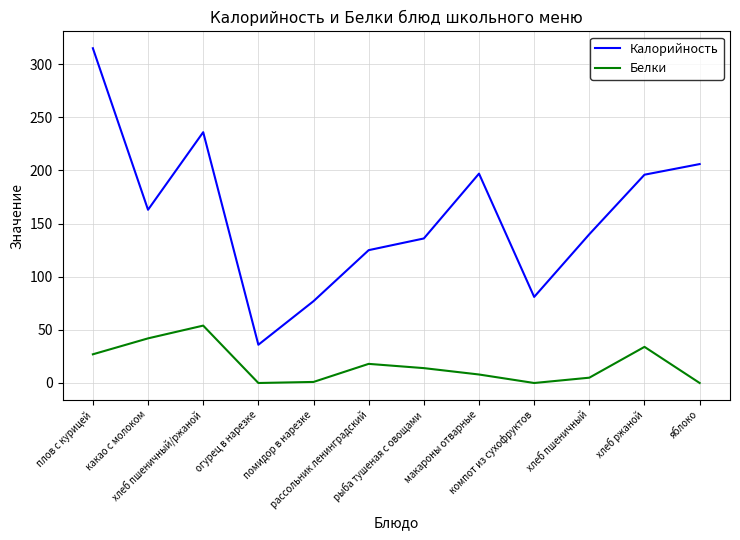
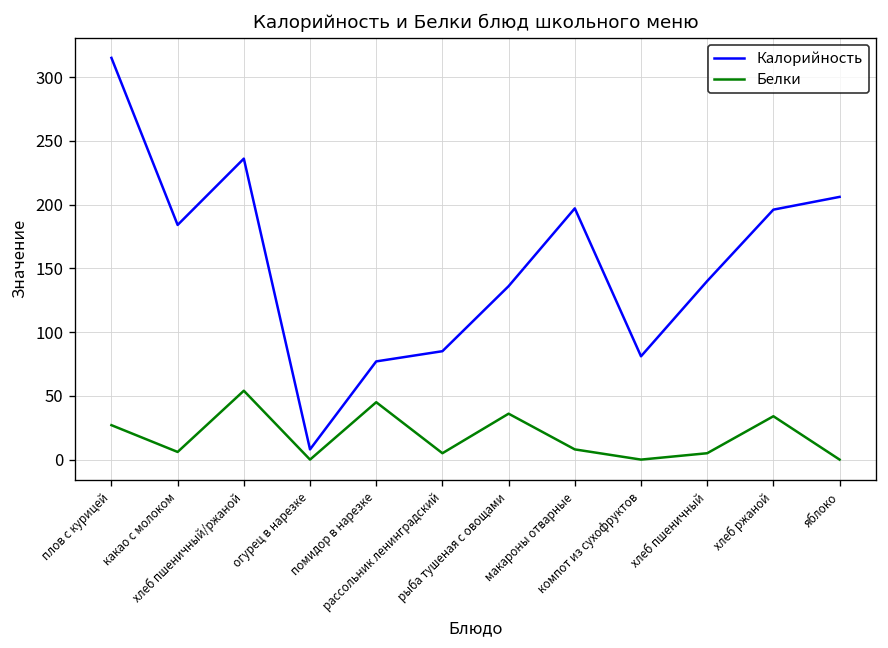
Калорийность, какао с молоком: 163 -> 184
Белки, какао с молоком: 42 -> 6
Калорийность, огурец в нарезке: 36 -> 8
Белки, помидор в нарезке: 1 -> 45
Калорийность, рассольник ленинградский: 125 -> 85
Белки, рассольник ленинградский: 18 -> 5
Белки, рыба тушеная с овощами: 14 -> 36
